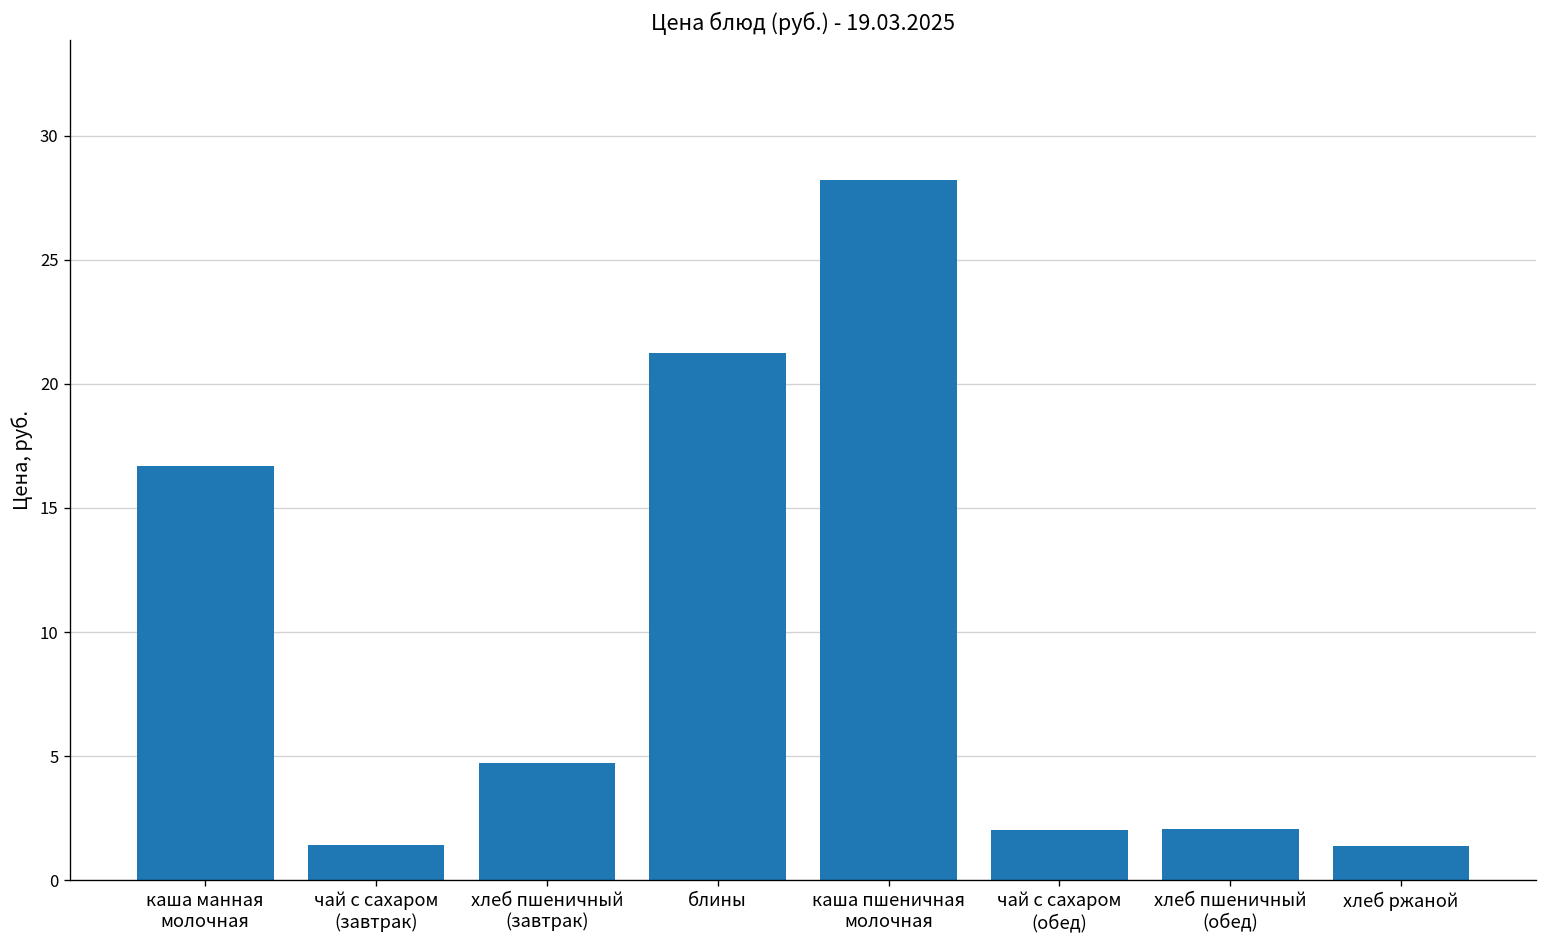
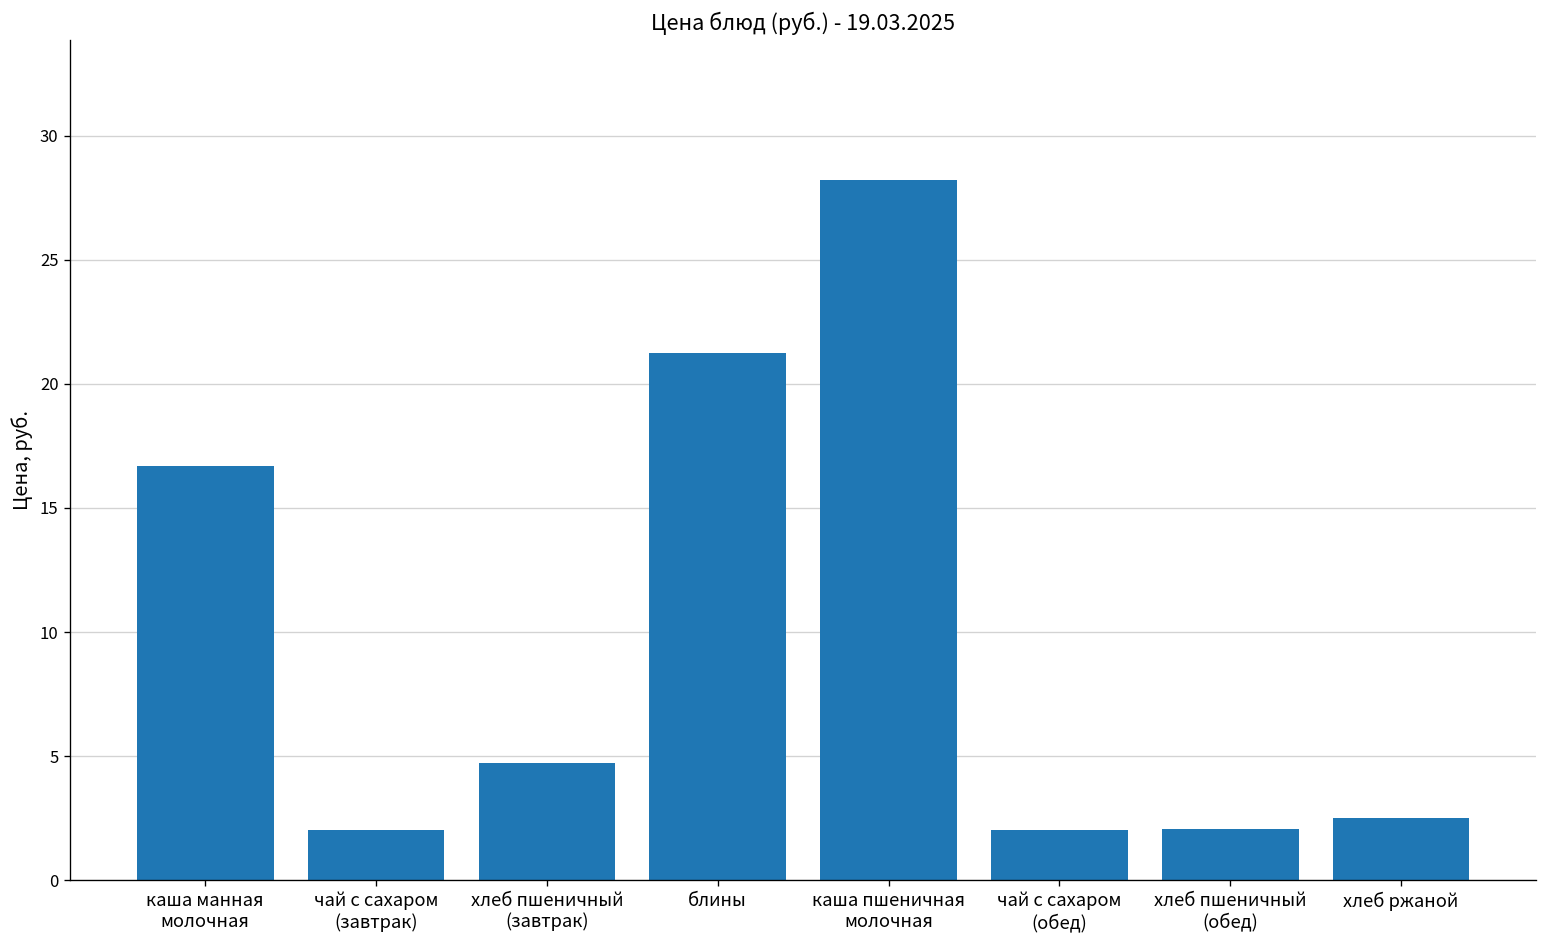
чай с сахаром (завтрак): 1.4 -> 2.0
хлеб ржаной: 1.4 -> 2.5
